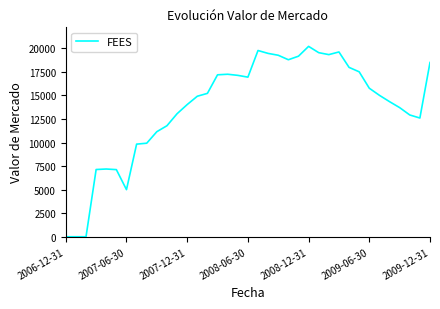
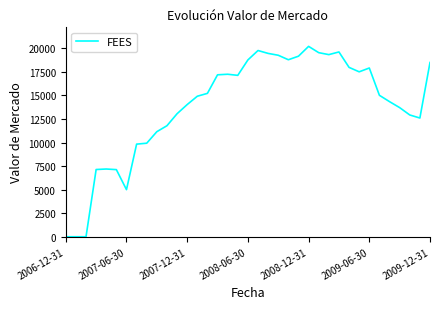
2008-06-30: 17000 -> 19000
2009-06-30: 16000 -> 18000
